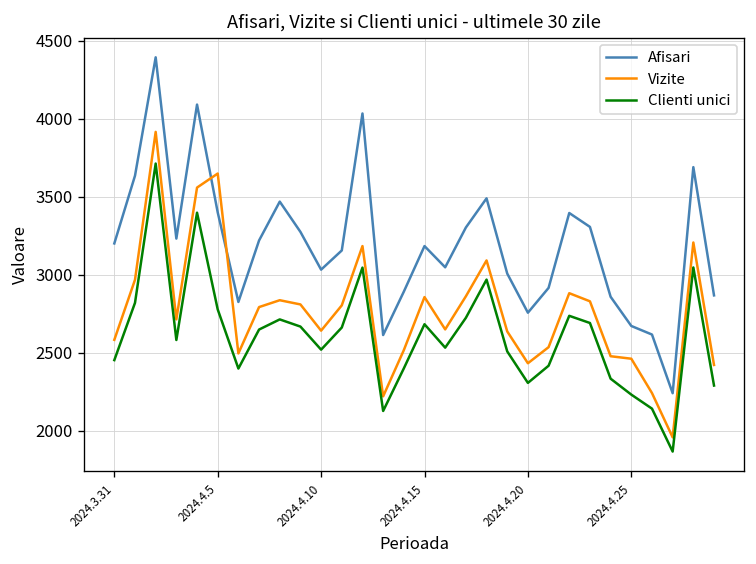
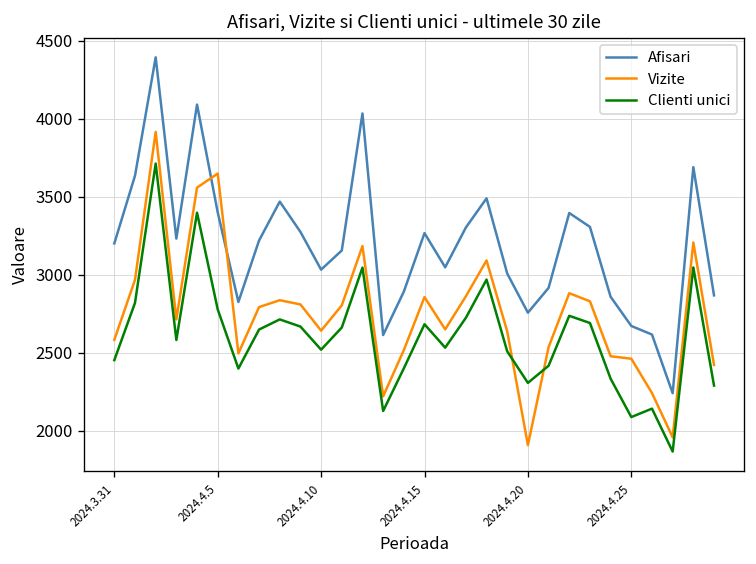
Afisari, 2024.4.15: 3180 -> 3270
Vizite, 2024.4.20: 2430 -> 1910
Clienti unici, 2024.4.25: 2230 -> 2090
